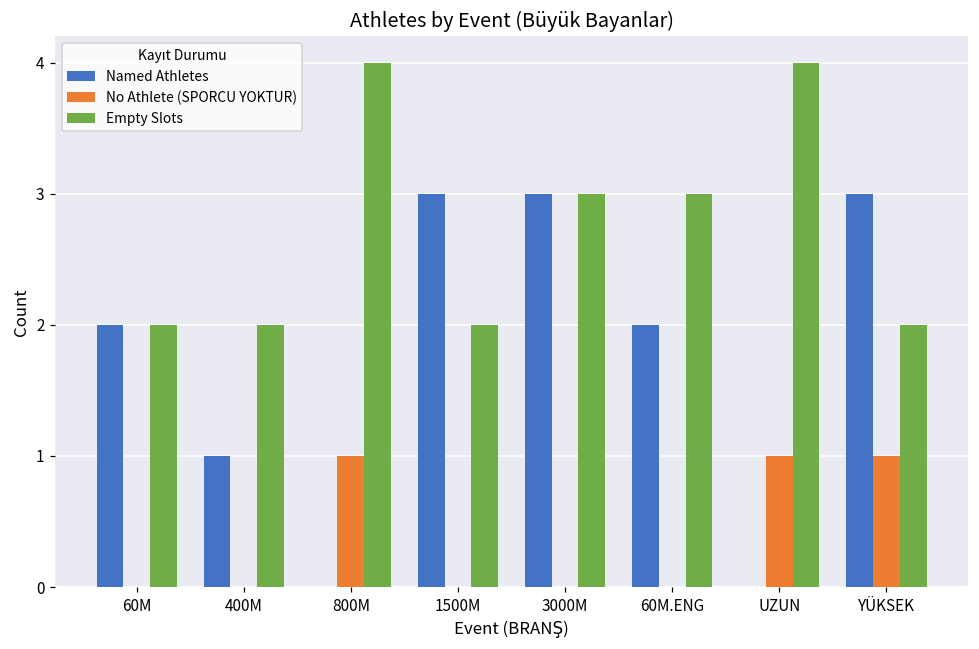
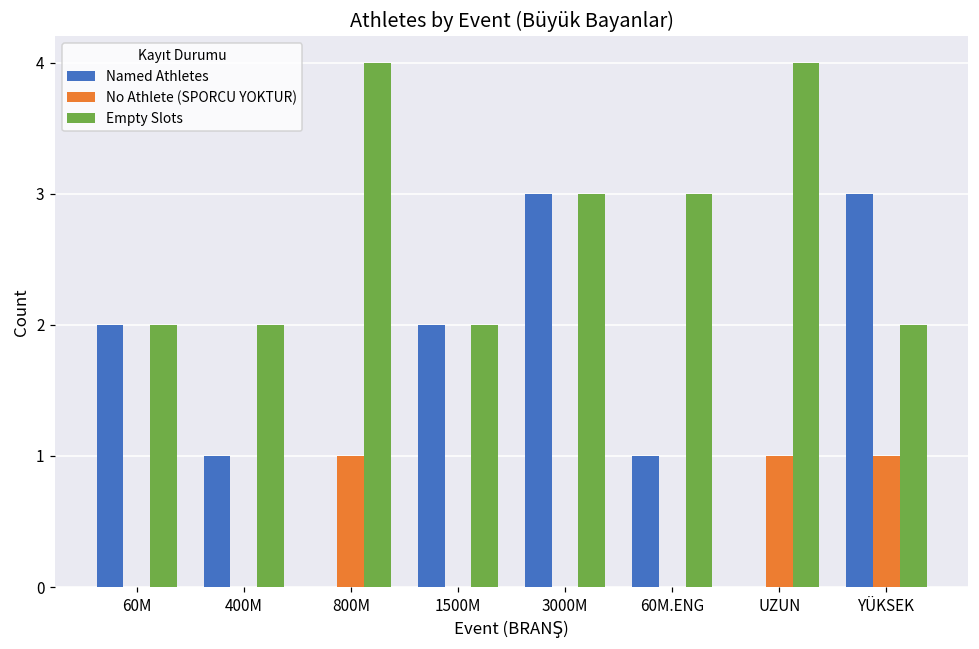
Named Athletes, 1500M: 3 -> 2
Named Athletes, 60M.ENG: 2 -> 1
